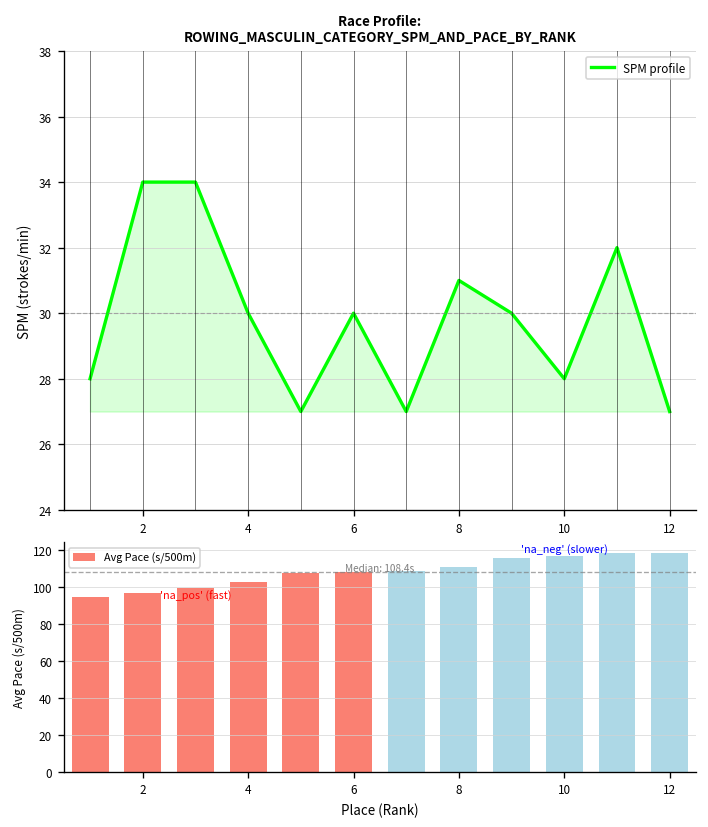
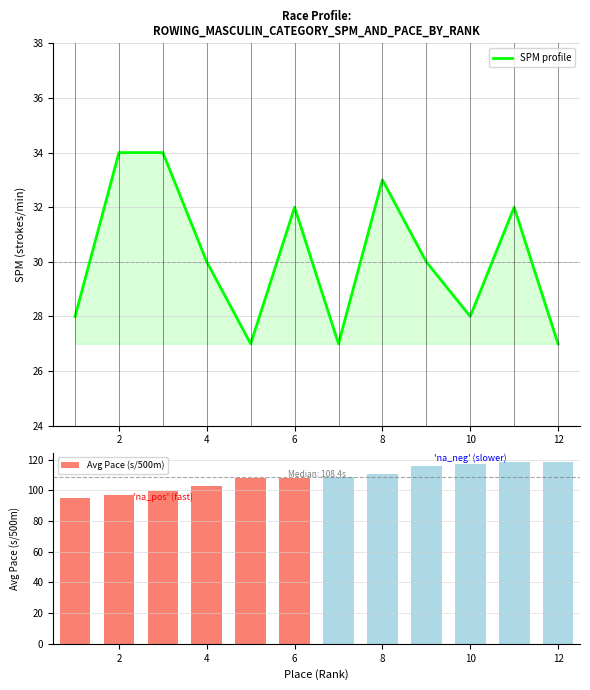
Race Profile: ROWING_MASCULIN_CATEGORY_SPM_AND_PACE_BY_RANK, 6: 30 -> 32
Race Profile: ROWING_MASCULIN_CATEGORY_SPM_AND_PACE_BY_RANK, 8: 31 -> 33
